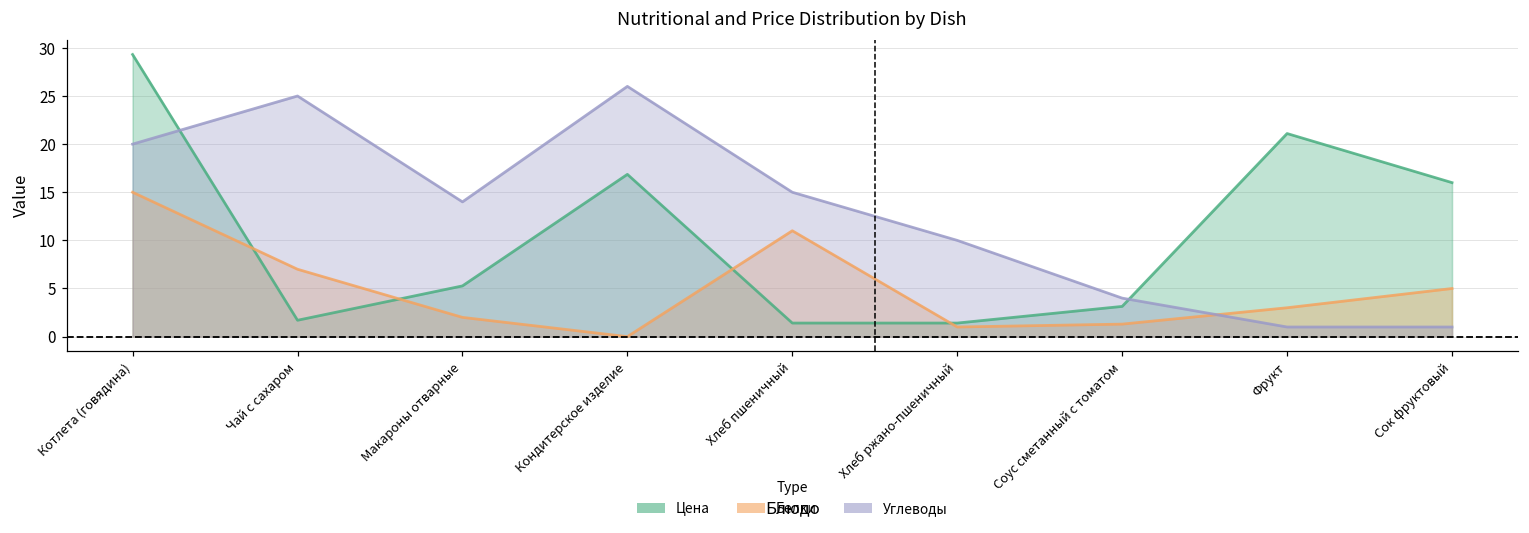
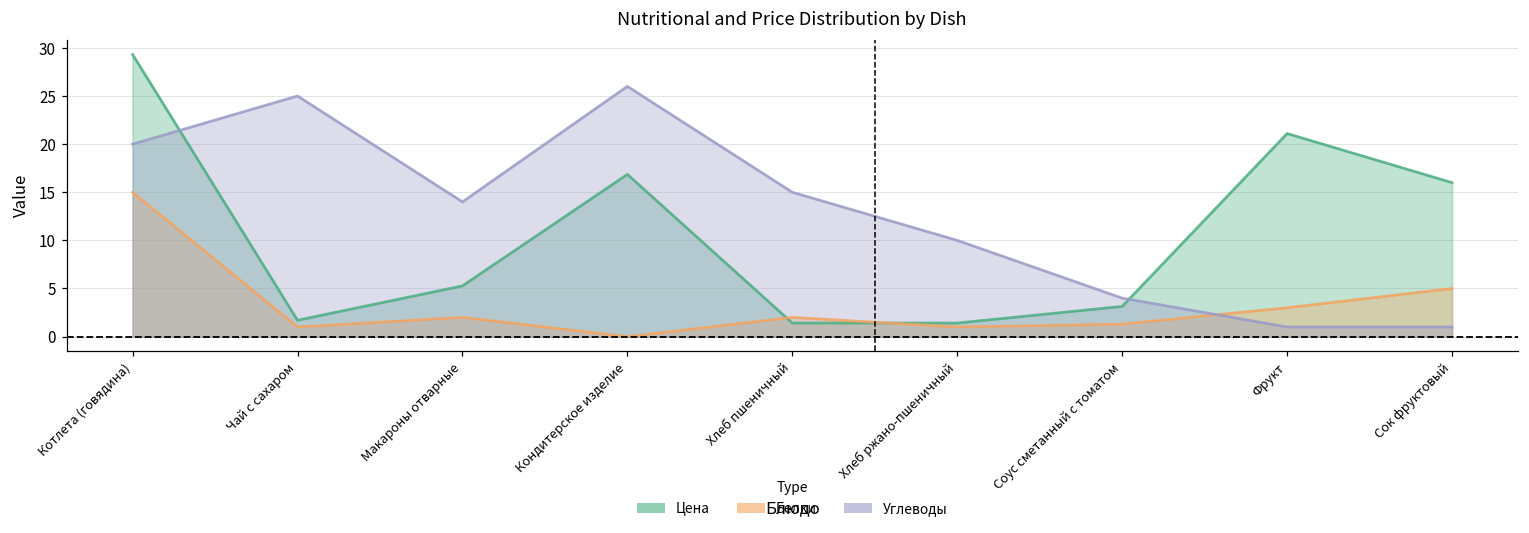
Белки, Чай с сахаром: 7 -> 1
Белки, Хлеб пшеничный: 11 -> 2
